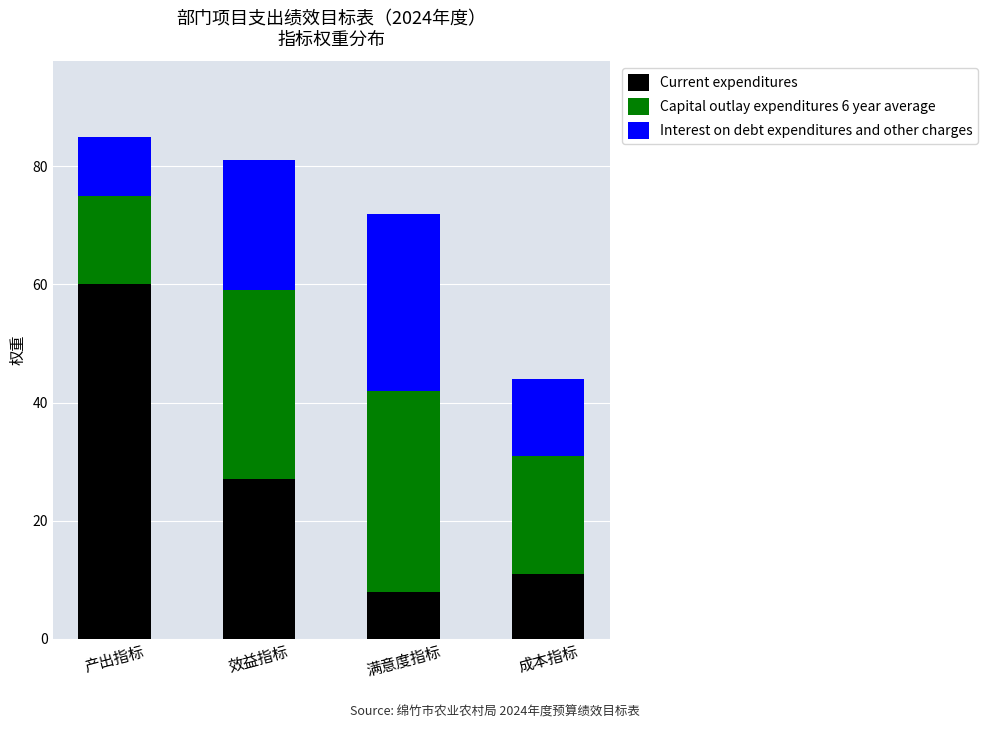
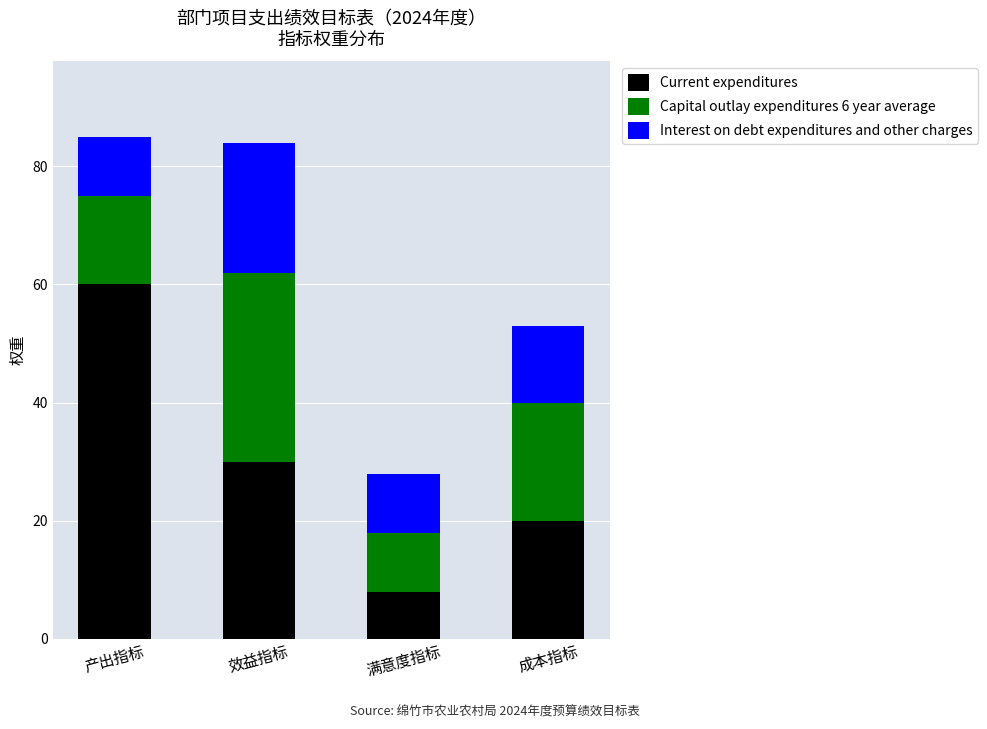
Current expenditures, 效益指标: 27 -> 30
Capital outlay expenditures 6 year average, 满意度指标: 34 -> 10
Interest on debt expenditures and other charges, 满意度指标: 30 -> 10
Current expenditures, 成本指标: 11 -> 20
